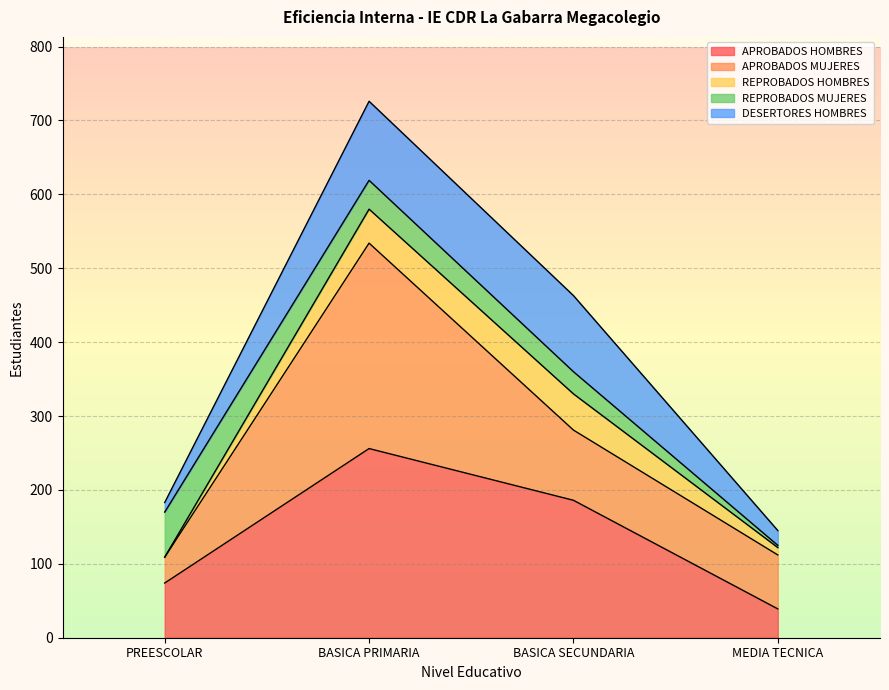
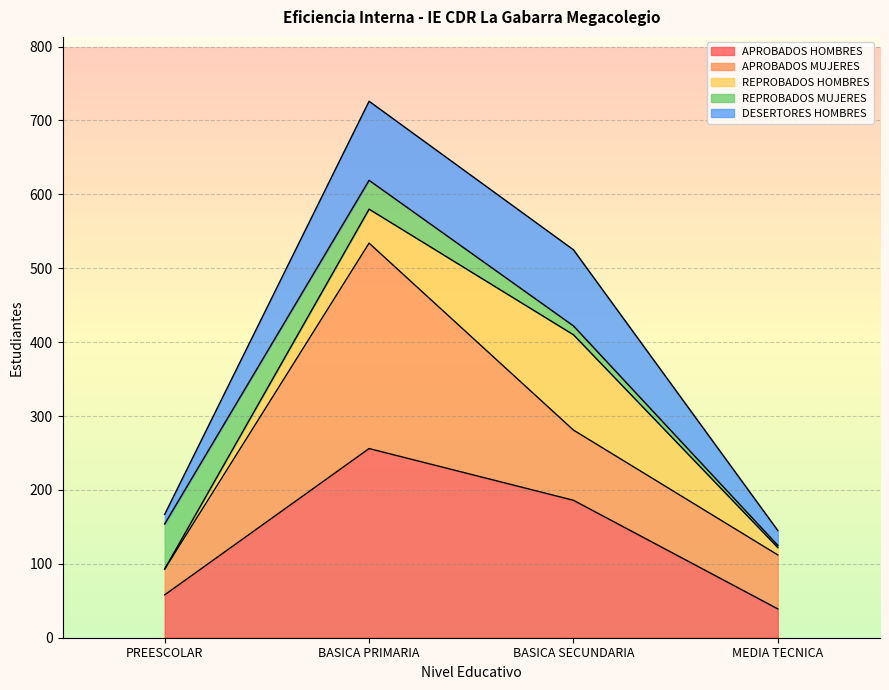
APROBADOS HOMBRES, PREESCOLAR: 70 -> 60
REPROBADOS HOMBRES, BASICA SECUNDARIA: 50 -> 130
REPROBADOS MUJERES, BASICA SECUNDARIA: 30 -> 10
